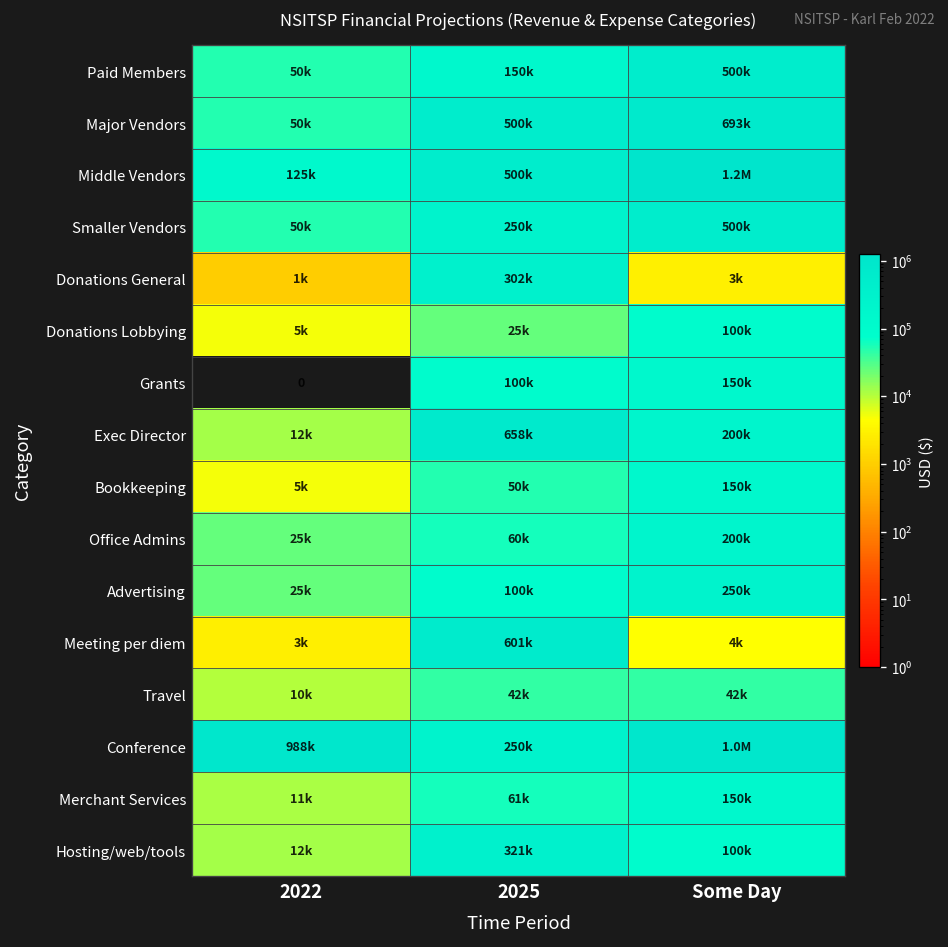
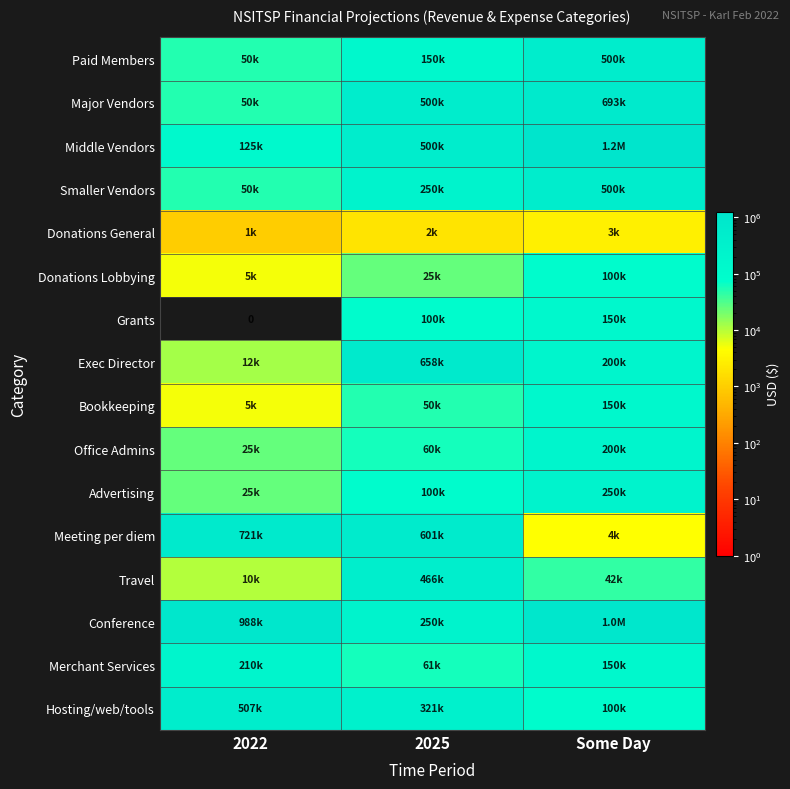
Donations General, 2025: 302k -> 2k
Meeting per diem, 2022: 3k -> 721k
Travel, 2025: 42k -> 466k
Merchant Services, 2022: 11k -> 210k
Hosting/web/tools, 2022: 12k -> 507k
